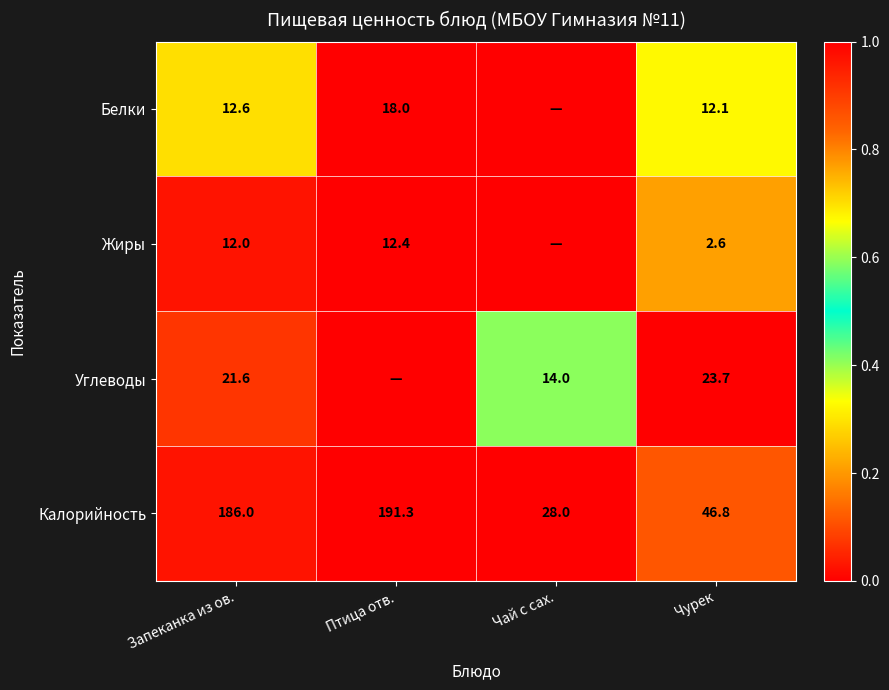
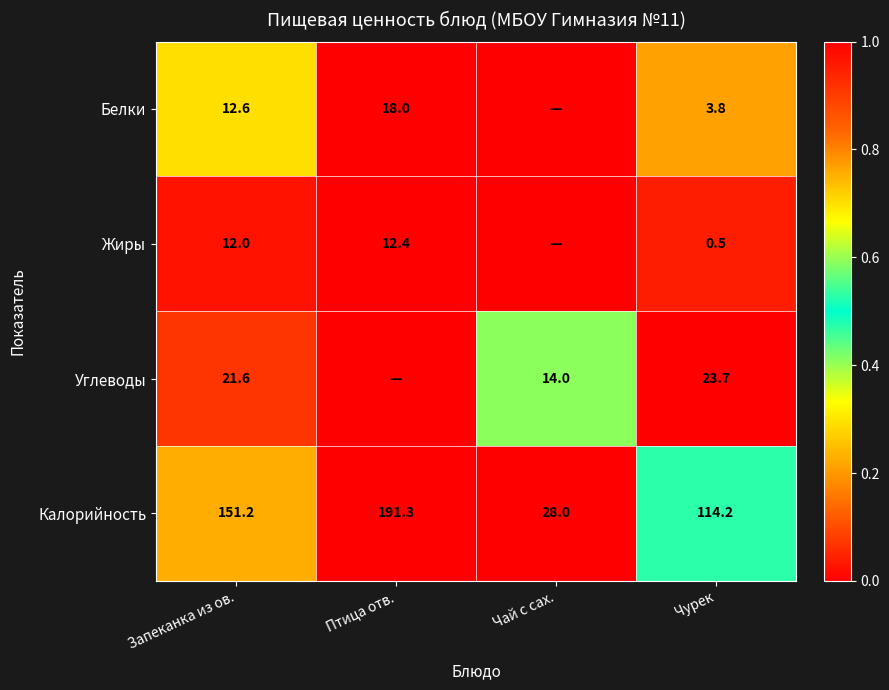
Белки, Чурек: 12.1 -> 3.8
Жиры, Чурек: 2.6 -> 0.5
Калорийность, Запеканка из ов.: 186.0 -> 151.2
Калорийность, Чурек: 46.8 -> 114.2
